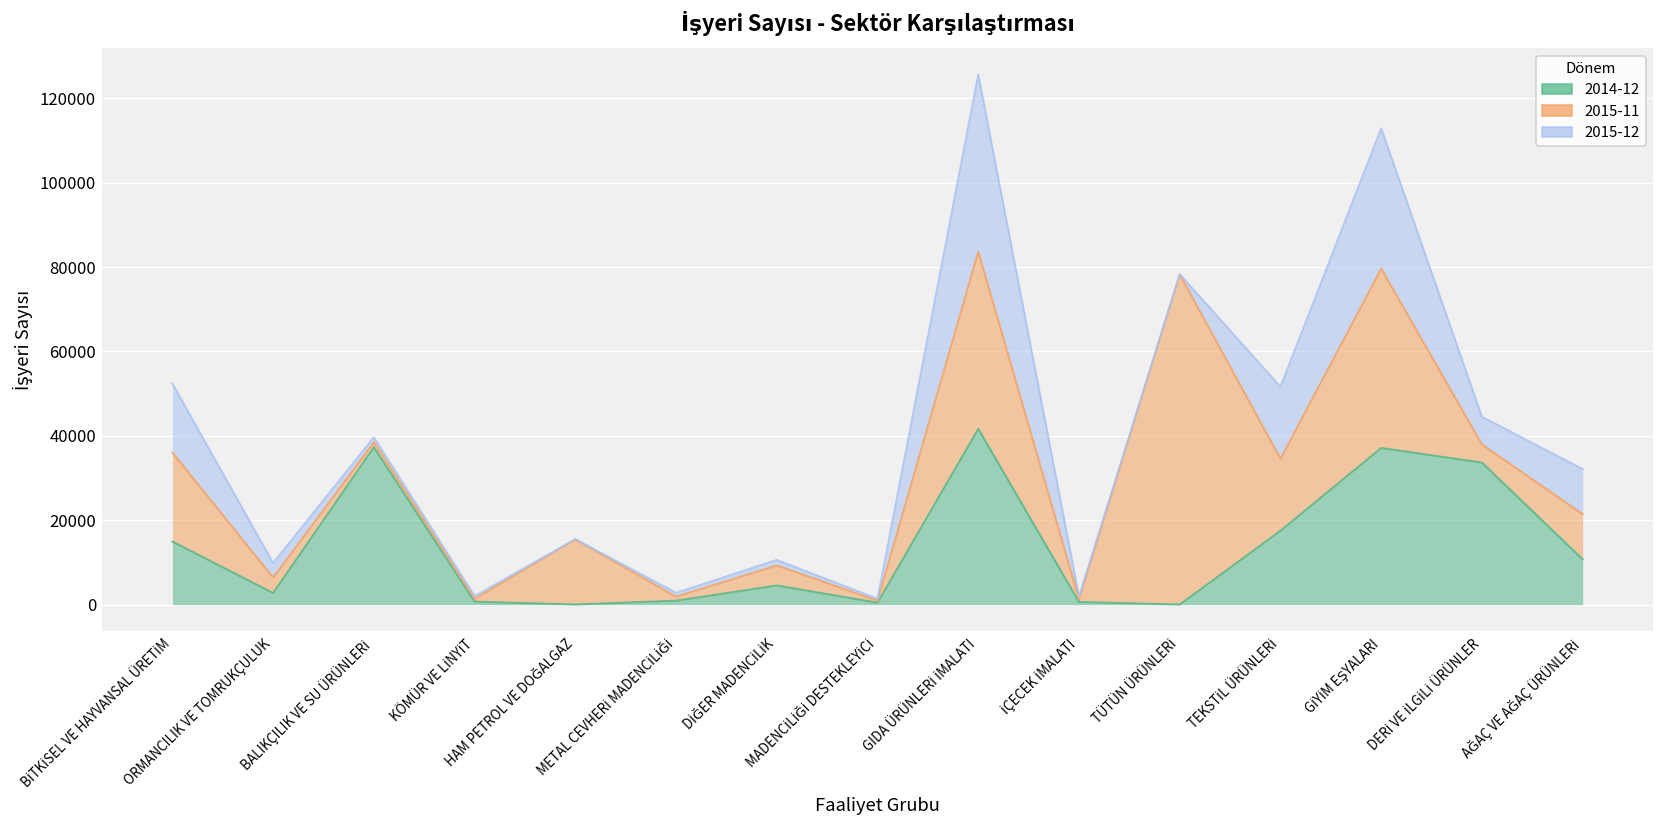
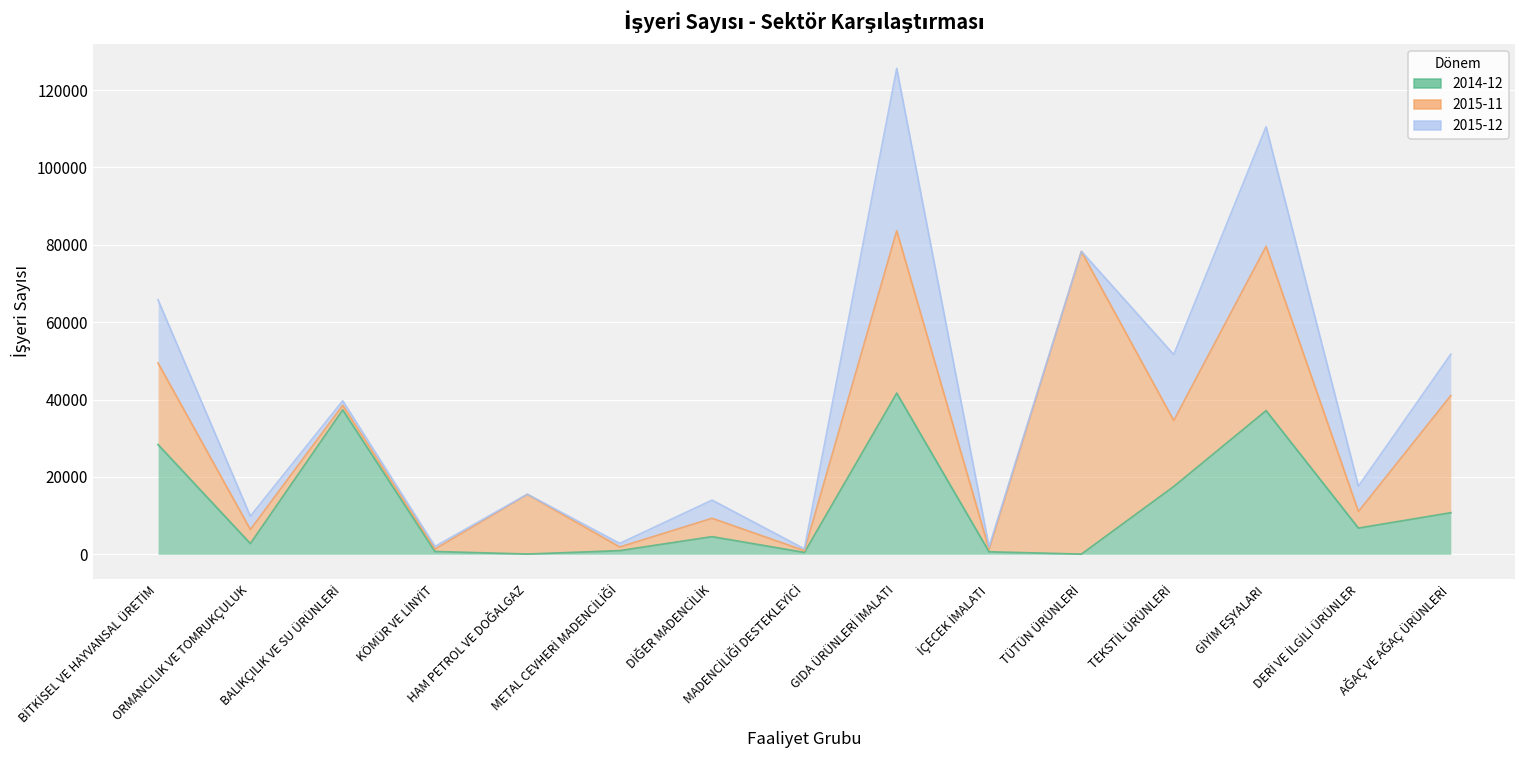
2014-12, BİTKİSEL VE HAYVANSAL ÜRETİM: 15000 -> 28000
2015-12, DİĞER MADENCİLİK: 1000 -> 5000
2015-12, GİYİM EŞYALARI: 33000 -> 31000
2014-12, DERİ VE İLGİLİ ÜRÜNLER: 34000 -> 7000
2015-11, AĞAÇ VE AĞAÇ ÜRÜNLERİ: 11000 -> 30000
